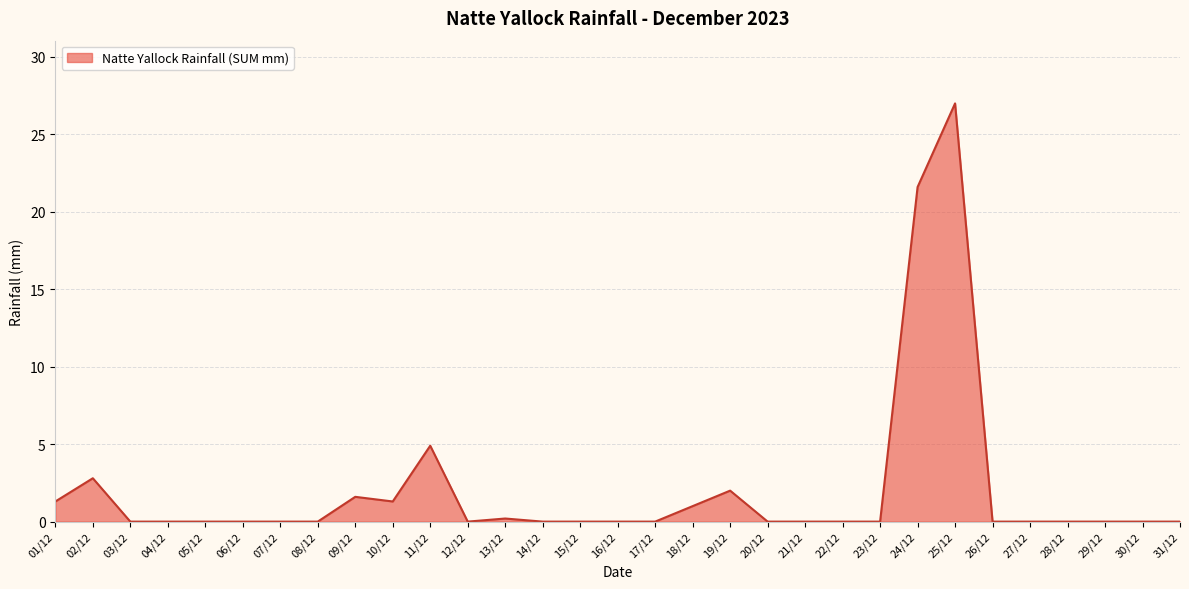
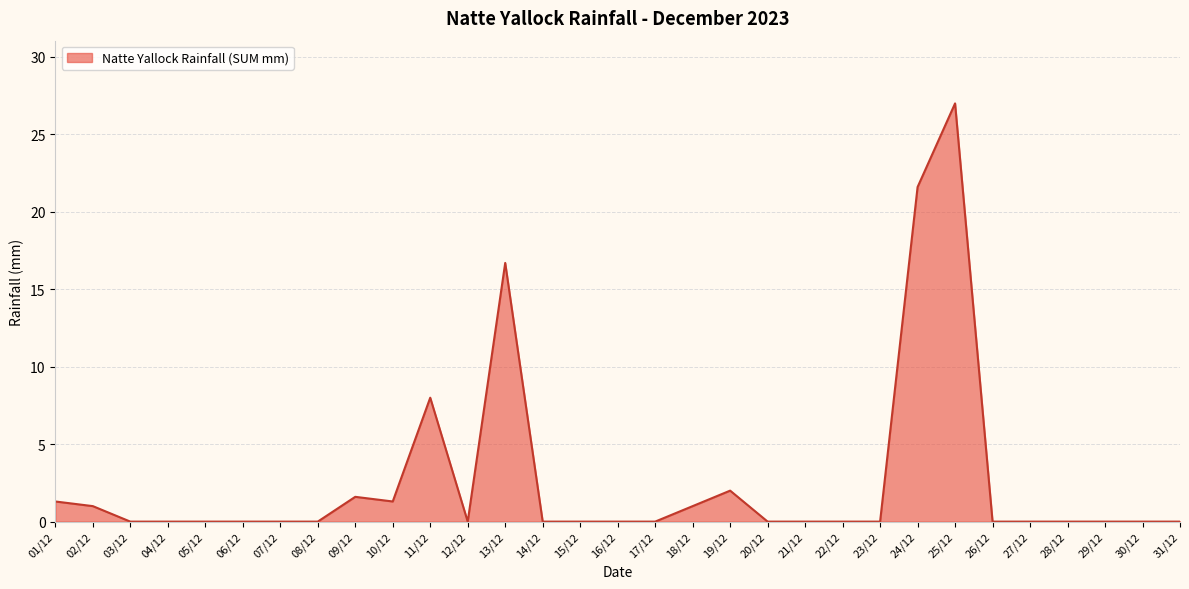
02/12: 2.8 -> 1.0
11/12: 4.9 -> 8.0
13/12: 0.2 -> 16.7
